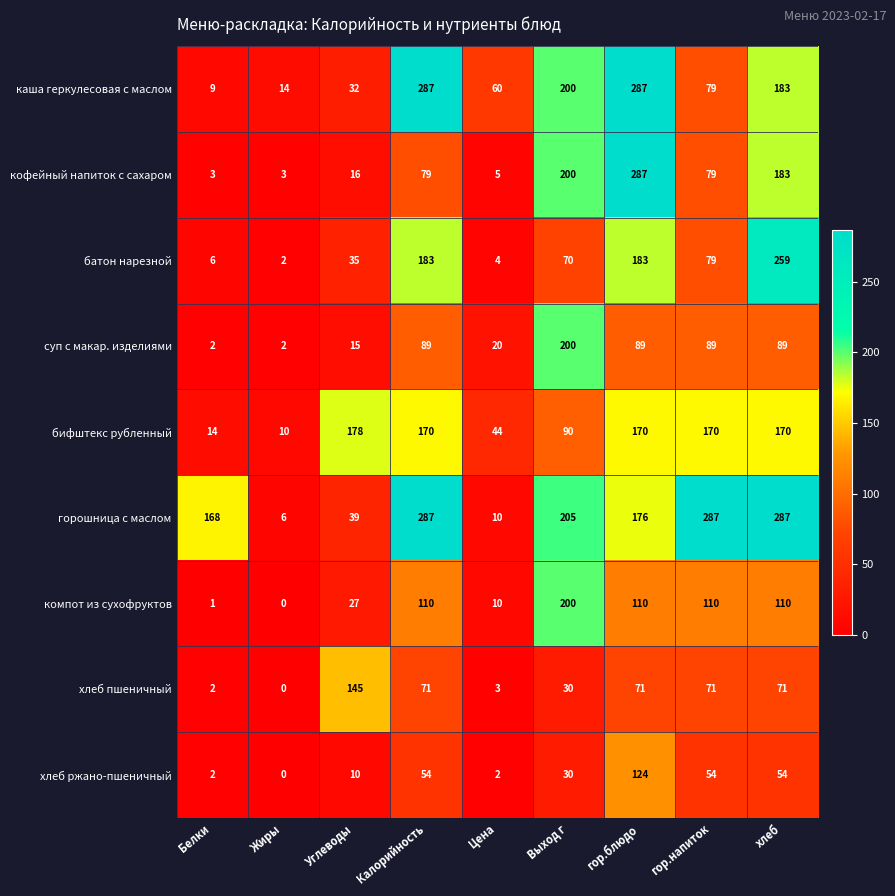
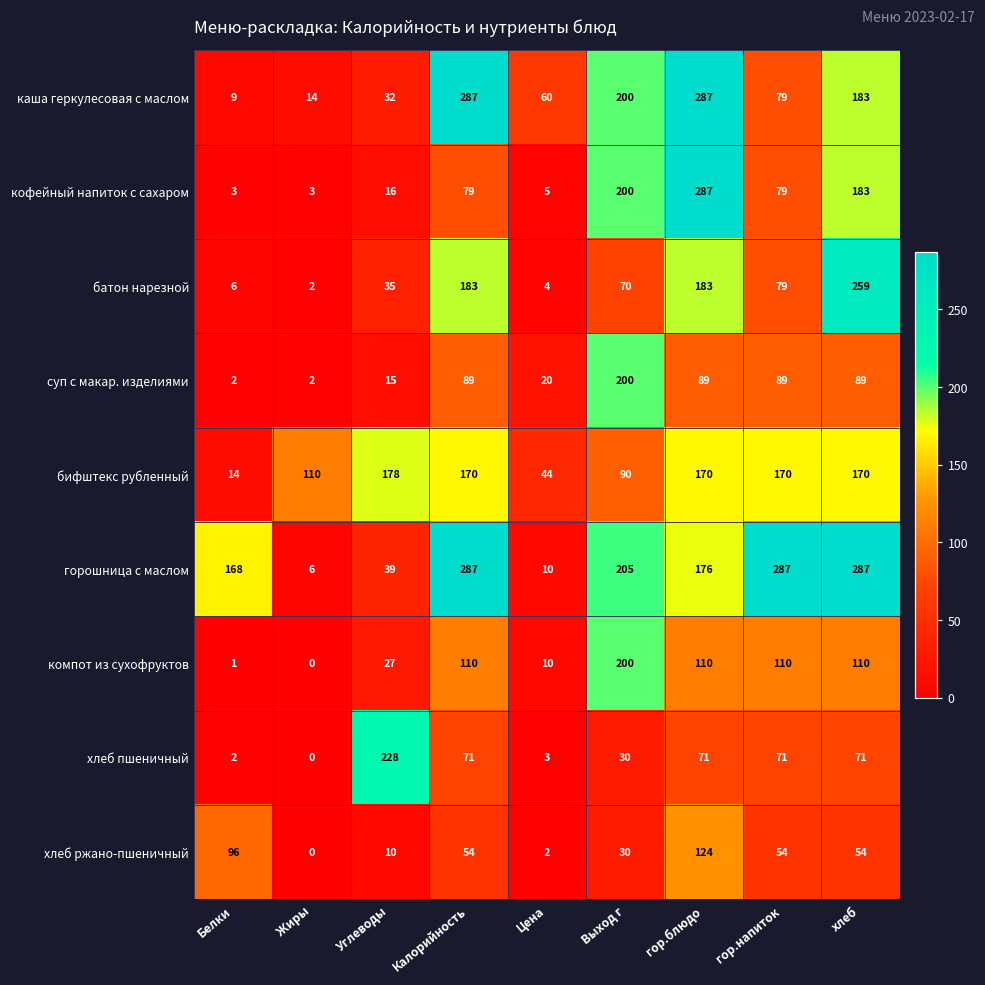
бифштекс рубленный, Жиры: 10 -> 110
хлеб пшеничный, Углеводы: 145 -> 228
хлеб ржано-пшеничный, Белки: 2 -> 96
